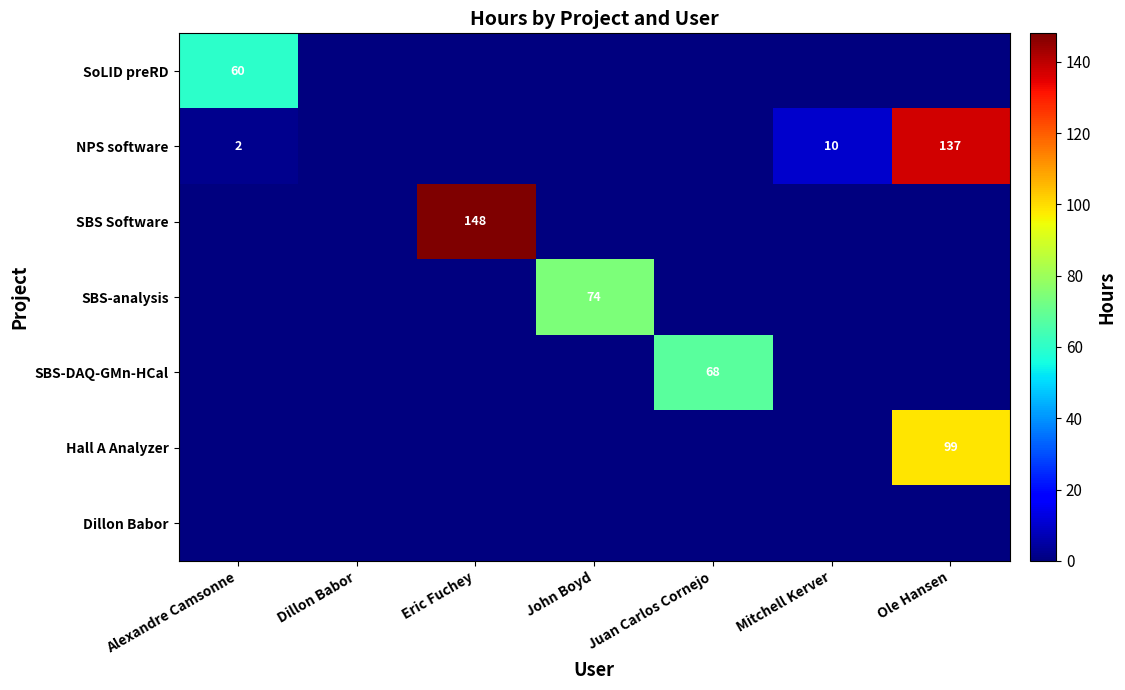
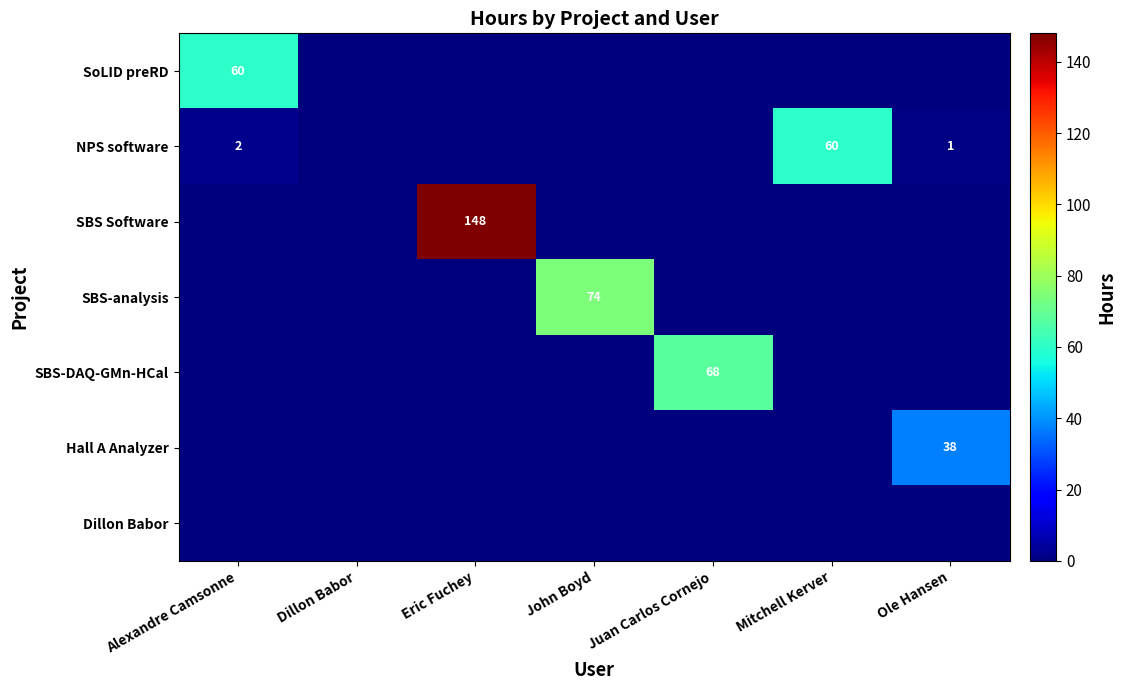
NPS software, Mitchell Kerver: 10 -> 60
NPS software, Ole Hansen: 137 -> 1
Hall A Analyzer, Ole Hansen: 99 -> 38
